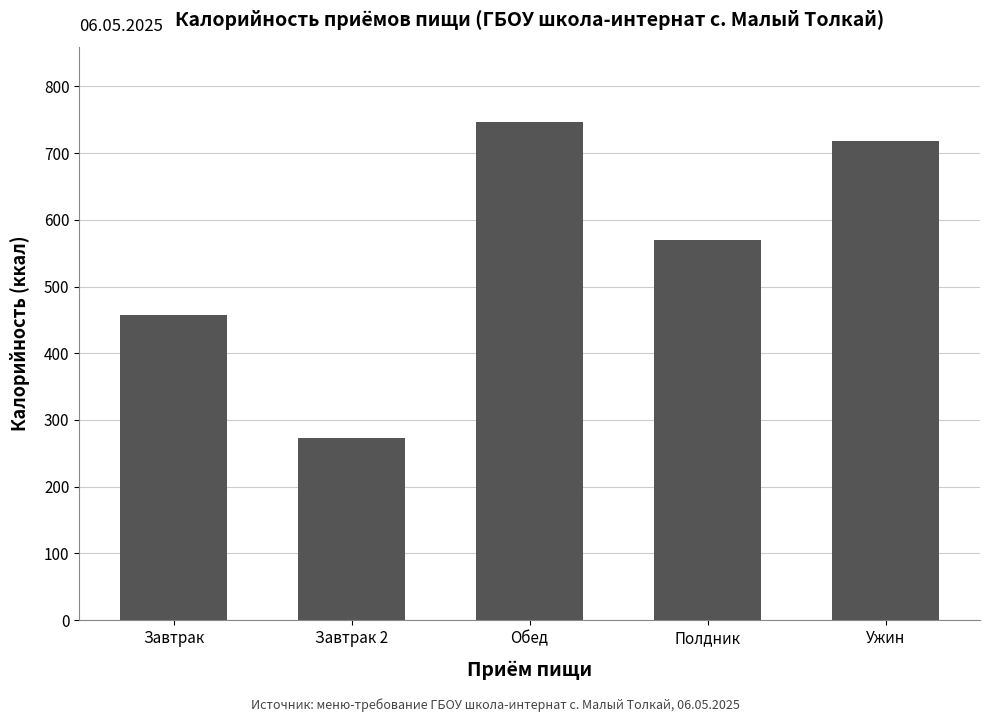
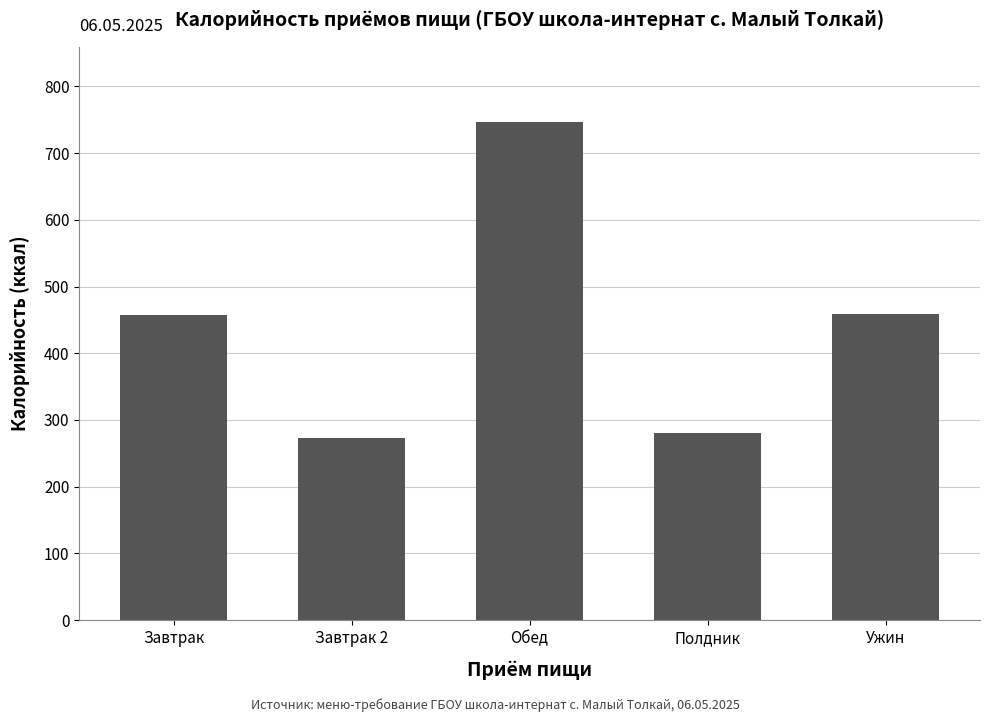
Полдник: 570 -> 280
Ужин: 720 -> 460
